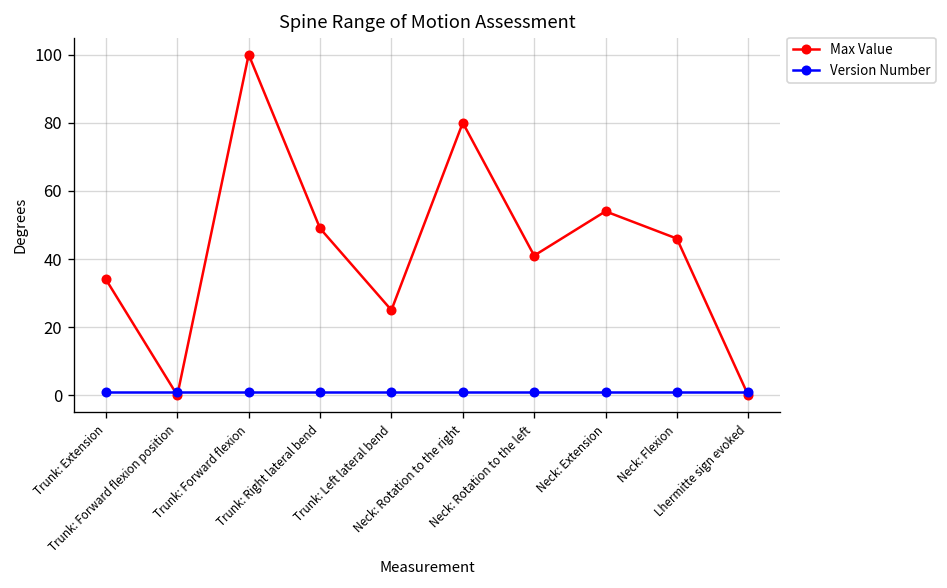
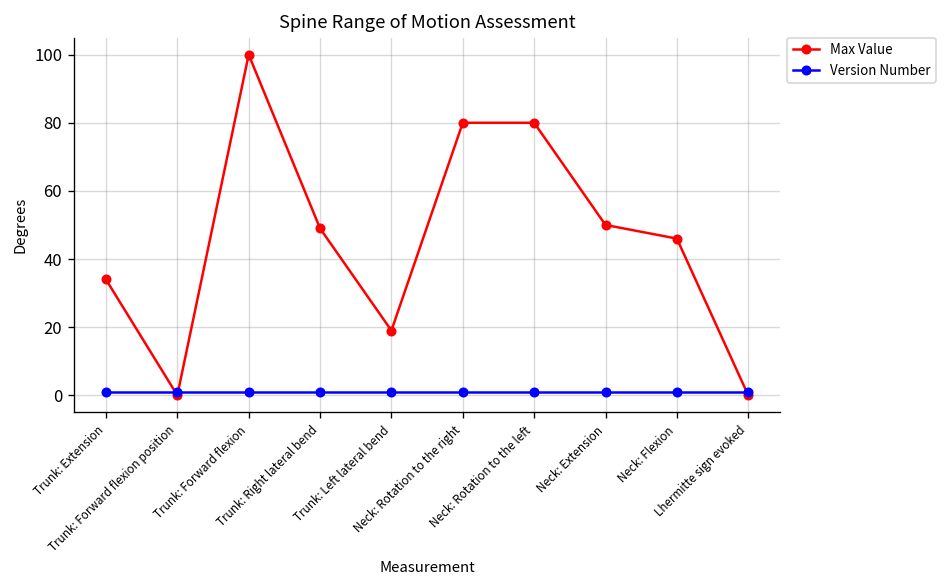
Max Value, Trunk: Left lateral bend: 25 -> 19
Max Value, Neck: Rotation to the left: 41 -> 80
Max Value, Neck: Extension: 54 -> 50
